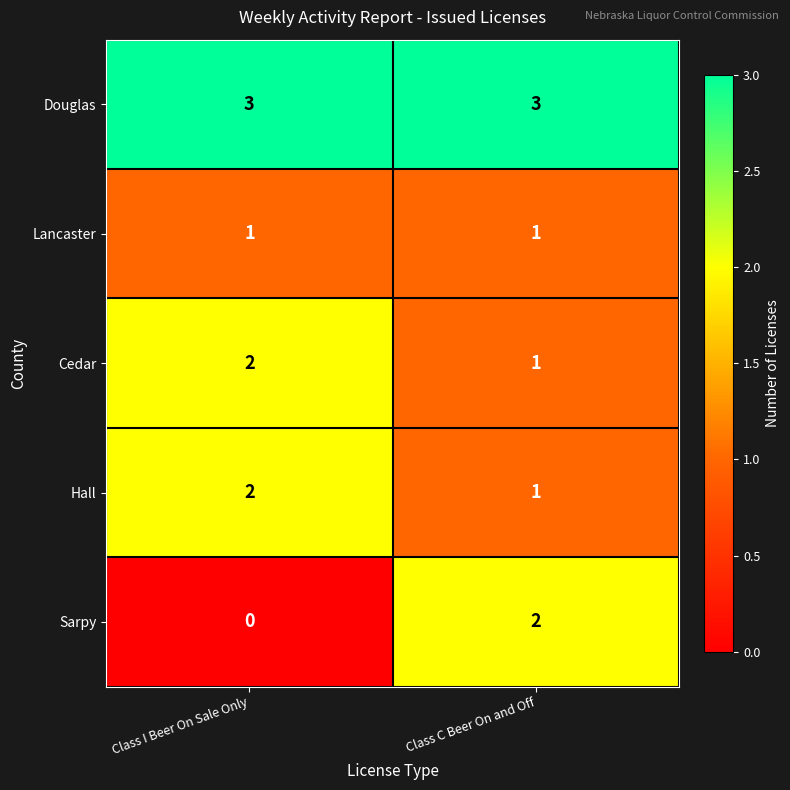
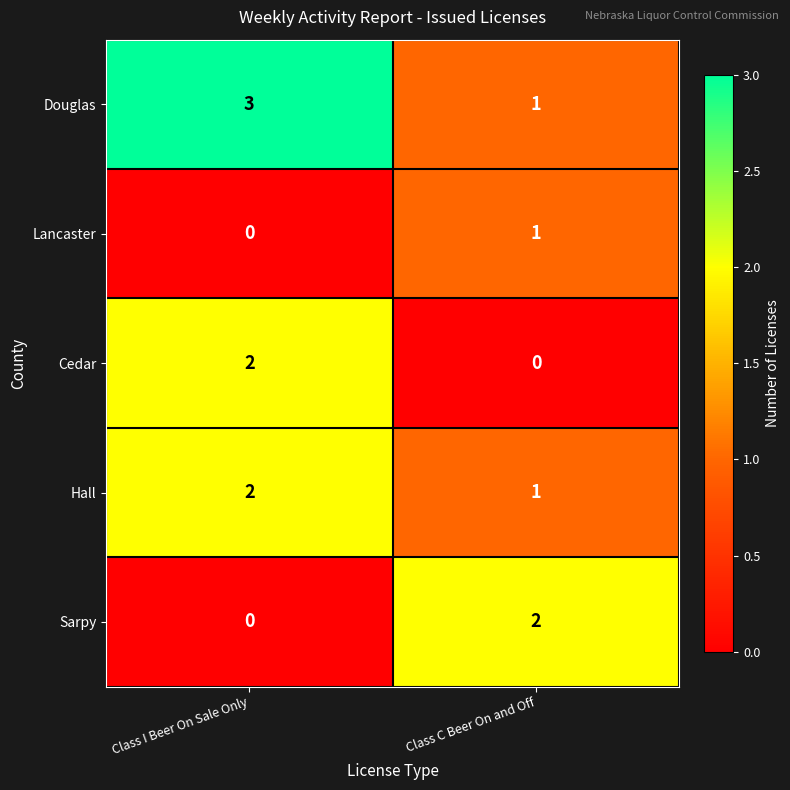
Douglas, Class C Beer On and Off: 3 -> 1
Lancaster, Class I Beer On Sale Only: 1 -> 0
Cedar, Class C Beer On and Off: 1 -> 0
